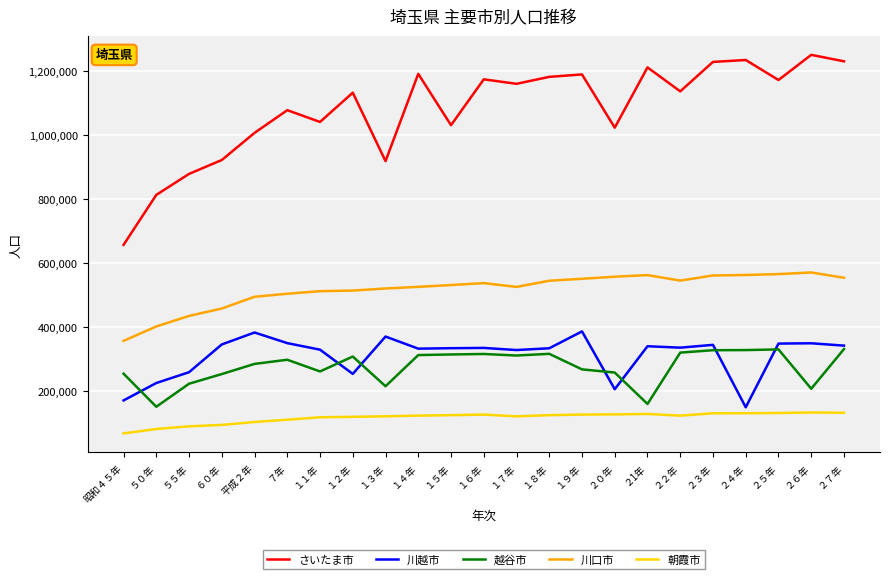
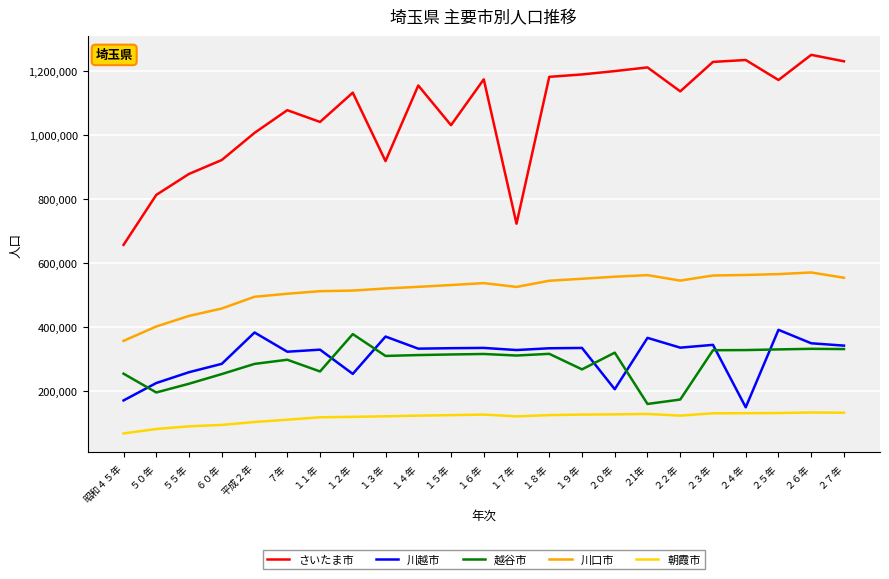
越谷市, ５０年: 150,000 -> 200,000
川越市, ６０年: 350,000 -> 290,000
川越市, ７年: 350,000 -> 320,000
越谷市, １２年: 310,000 -> 380,000
越谷市, １３年: 220,000 -> 310,000
さいたま市, １４年: 1,190,000 -> 1,160,000
さいたま市, １７年: 1,160,000 -> 720,000
川越市, １９年: 390,000 -> 340,000
さいたま市, ２０年: 1,020,000 -> 1,200,000
越谷市, ２０年: 260,000 -> 320,000
川越市, ２1年: 340,000 -> 370,000
越谷市, ２２年: 320,000 -> 170,000
川越市, ２５年: 350,000 -> 390,000
越谷市, ２６年: 210,000 -> 330,000
